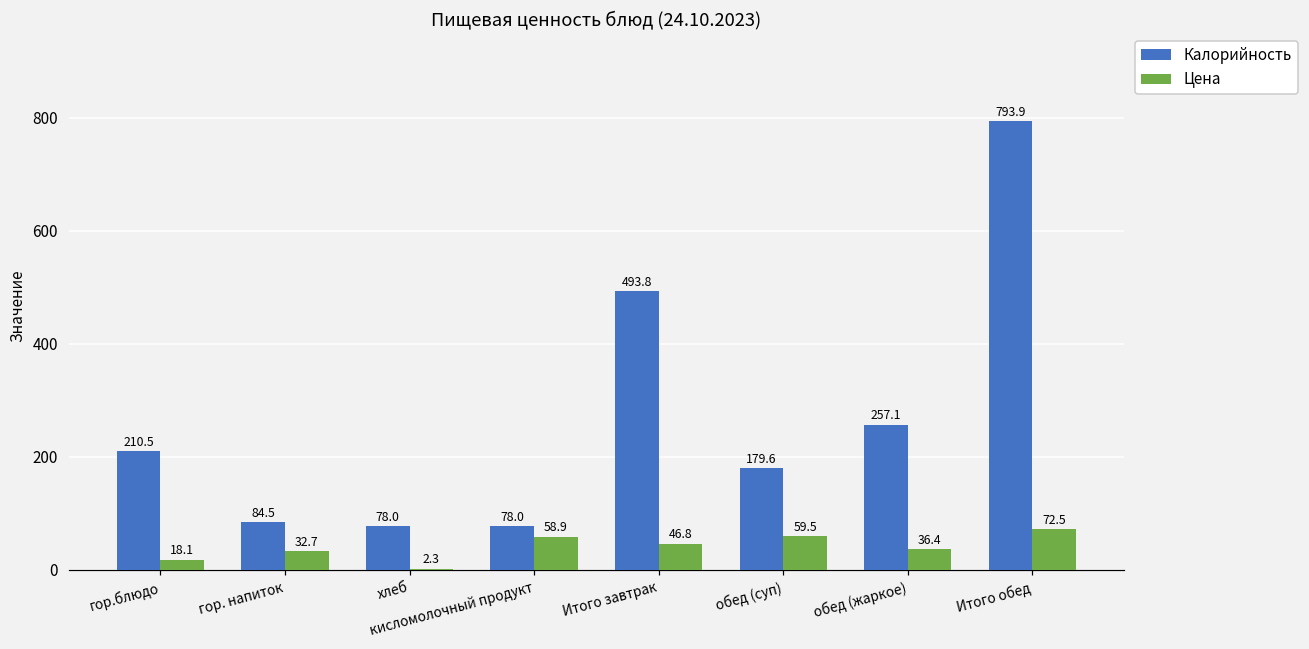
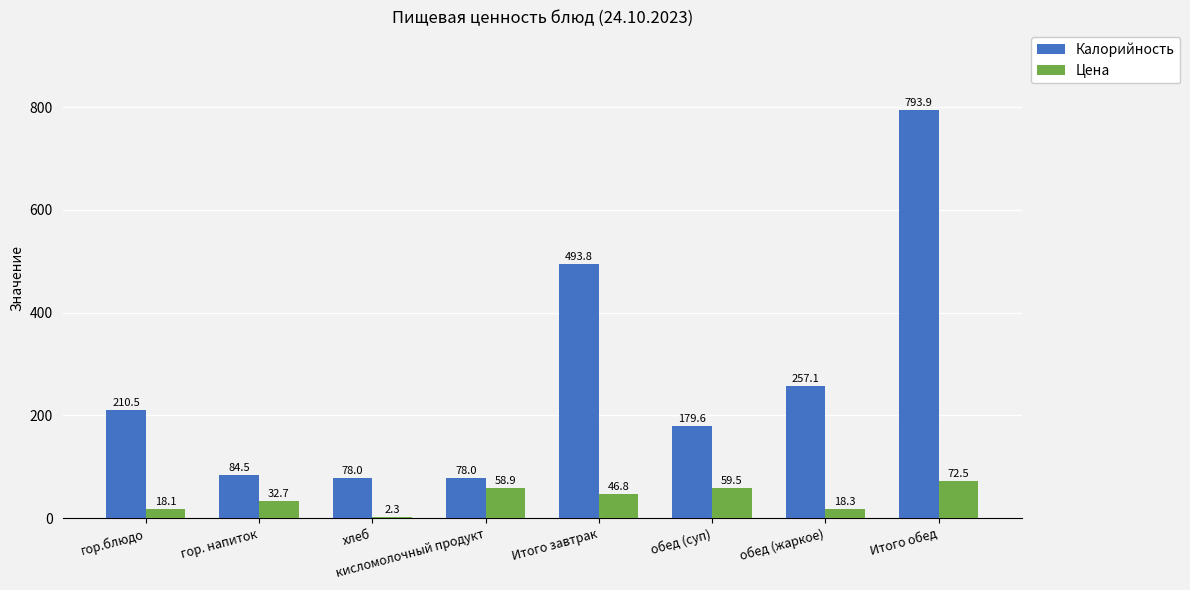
Цена, обед (жаркое): 36.4 -> 18.3
